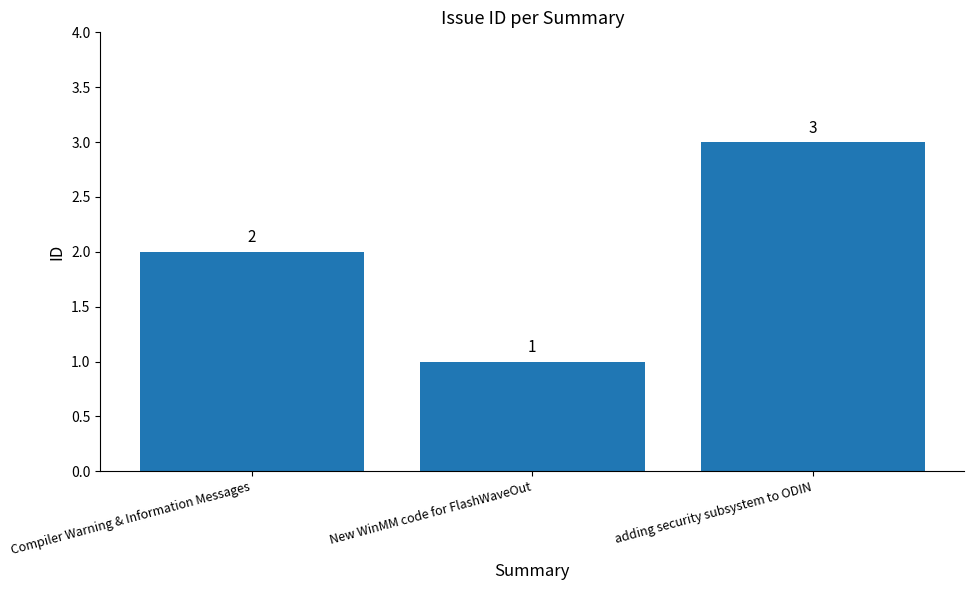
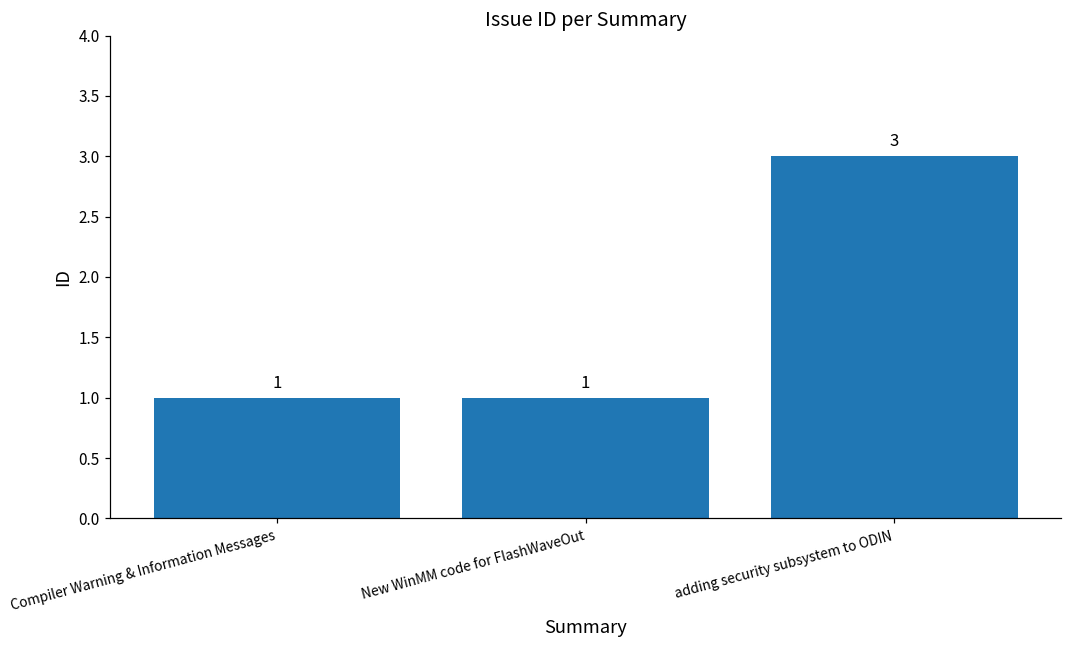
Compiler Warning & Information Messages: 2 -> 1
